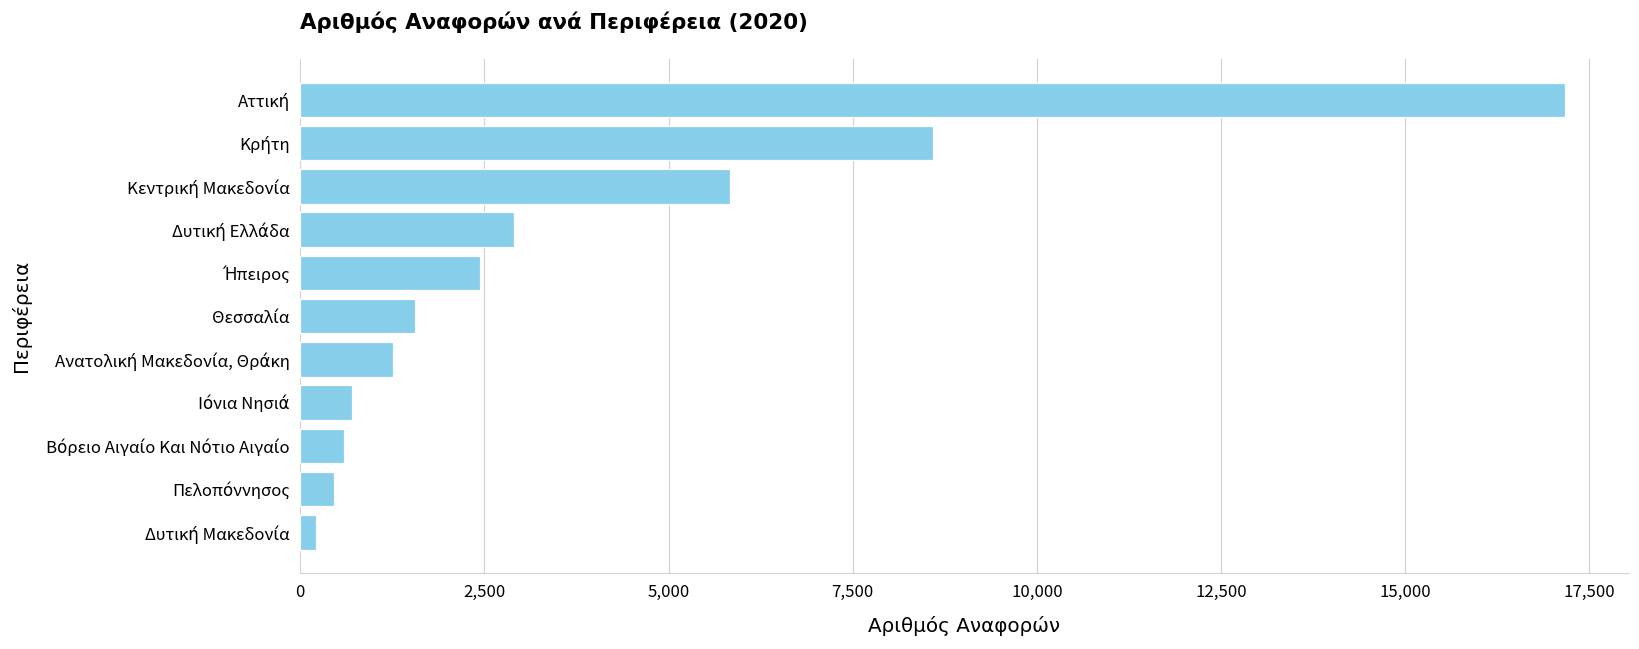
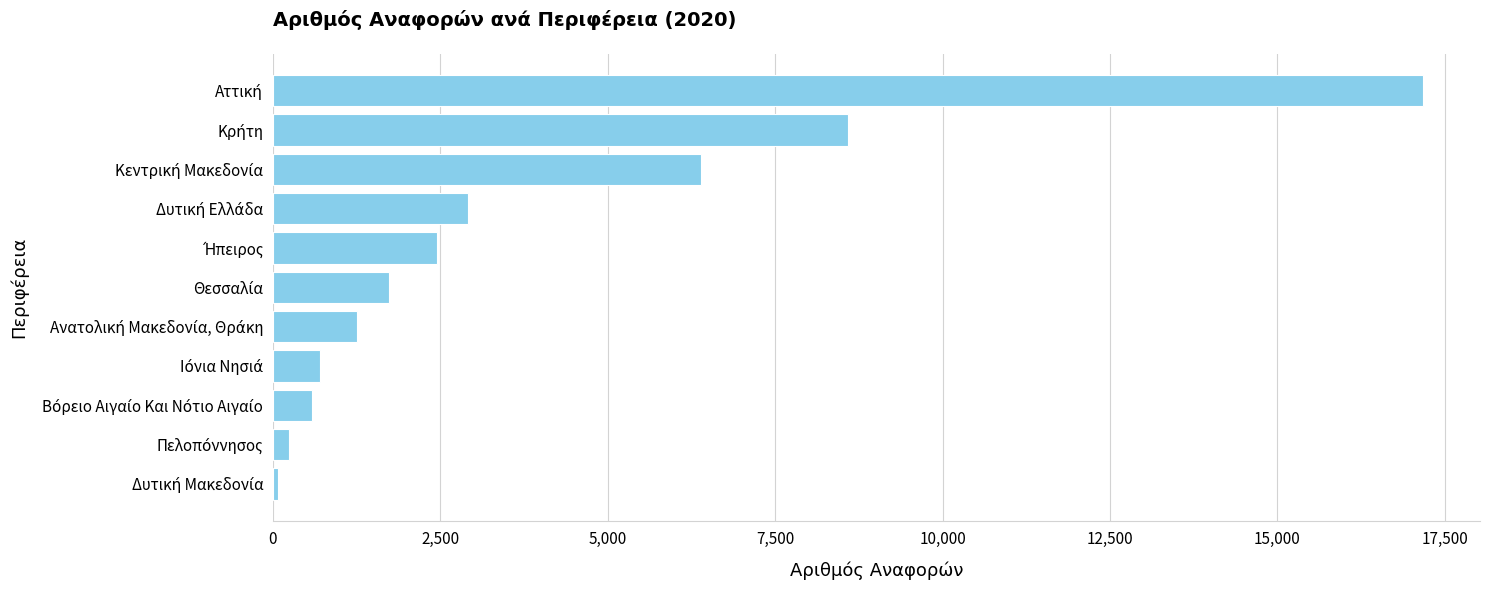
Κεντρική Μακεδονία: 5,800 -> 6,400
Θεσσαλία: 1,600 -> 1,700
Πελοπόννησος: 500 -> 200
Δυτική Μακεδονία: 200 -> 100
